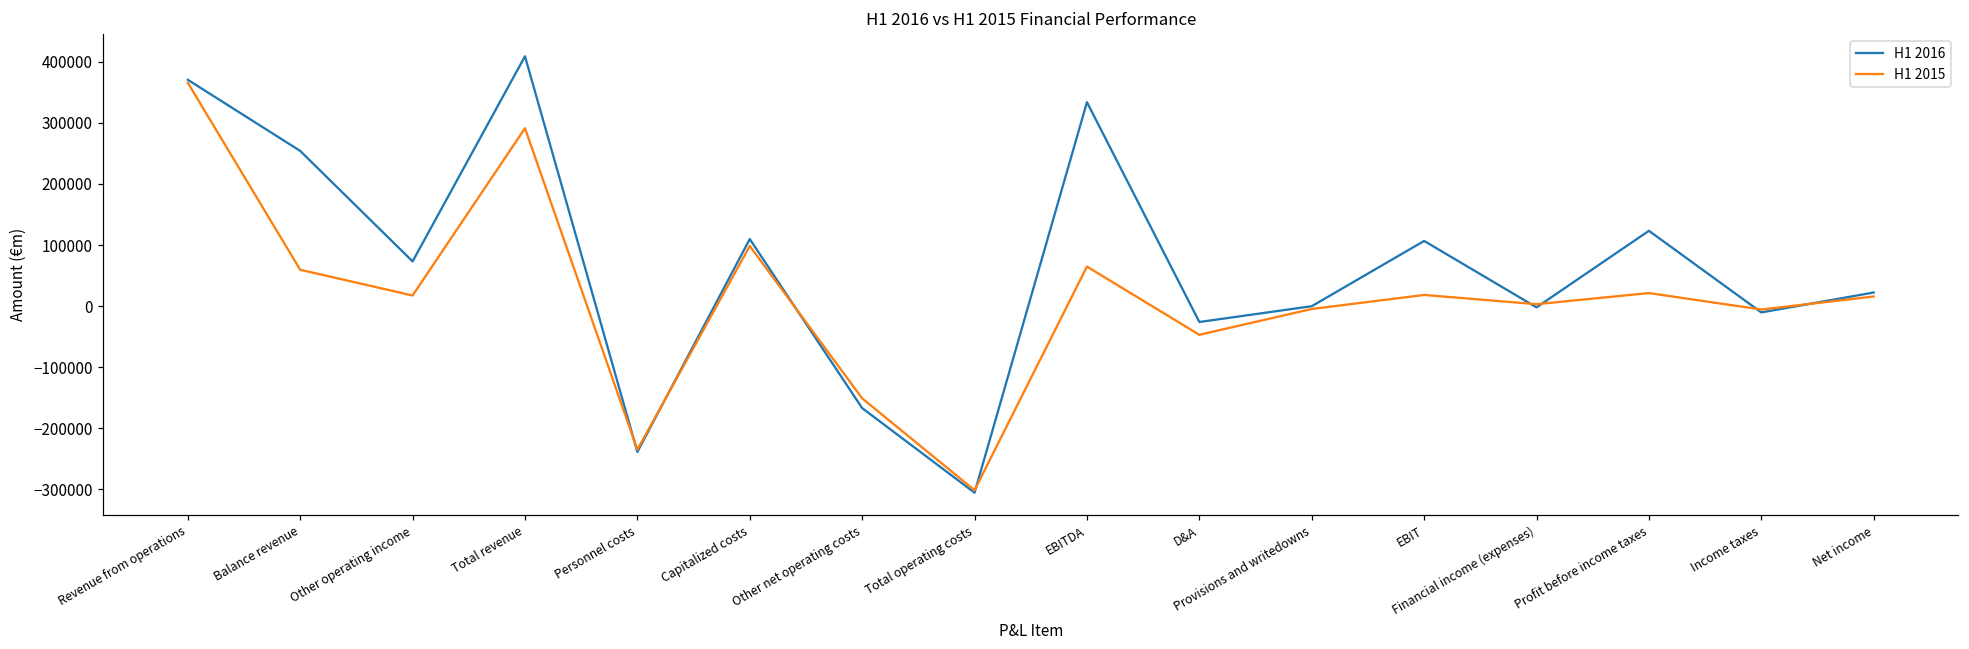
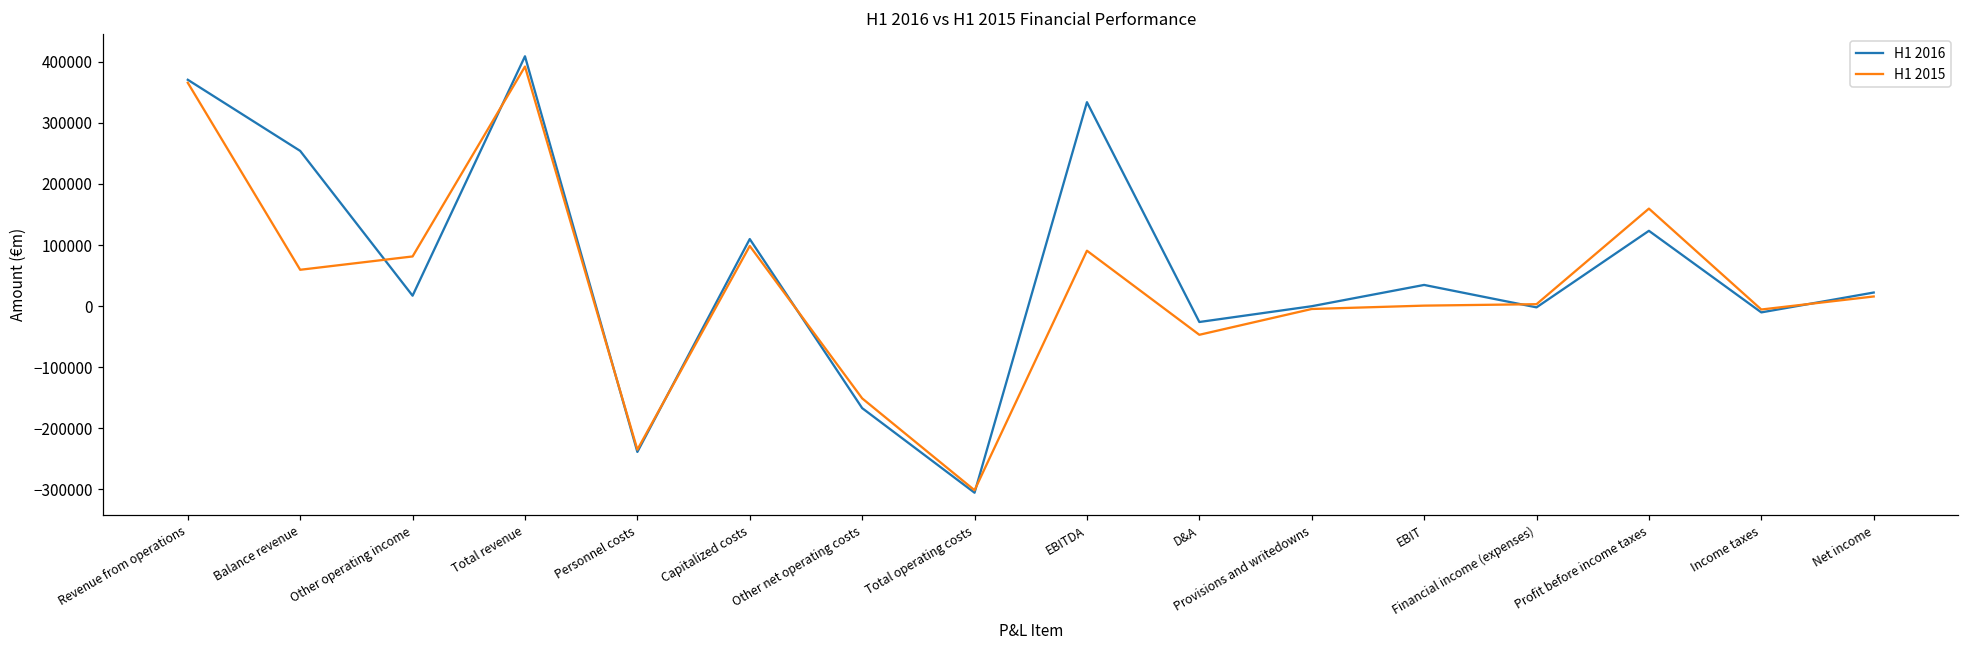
H1 2016, Other operating income: 70000 -> 20000
H1 2015, Other operating income: 20000 -> 80000
H1 2015, Total revenue: 290000 -> 390000
H1 2015, EBITDA: 60000 -> 90000
H1 2016, EBIT: 110000 -> 30000
H1 2015, EBIT: 20000 -> 0
H1 2015, Profit before income taxes: 20000 -> 160000
